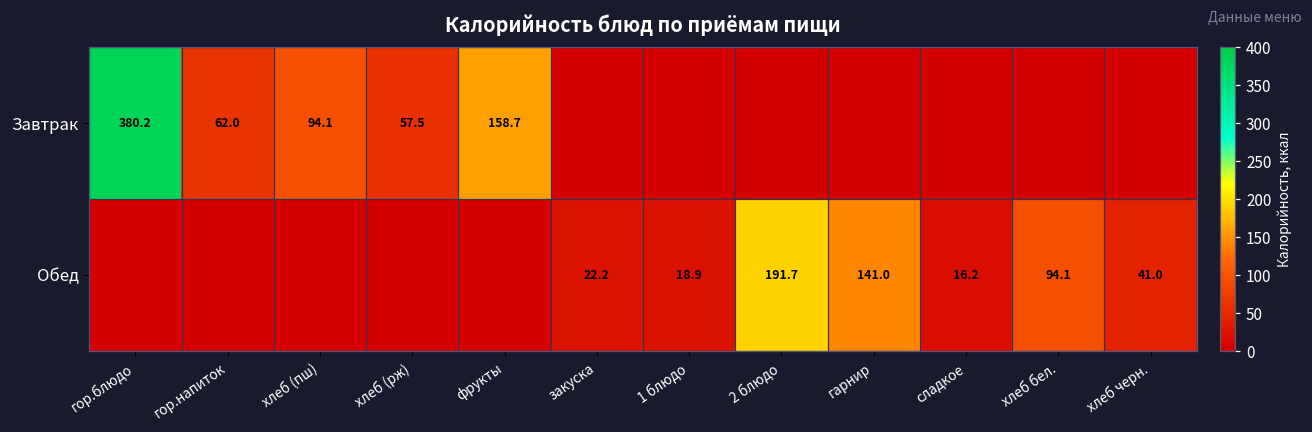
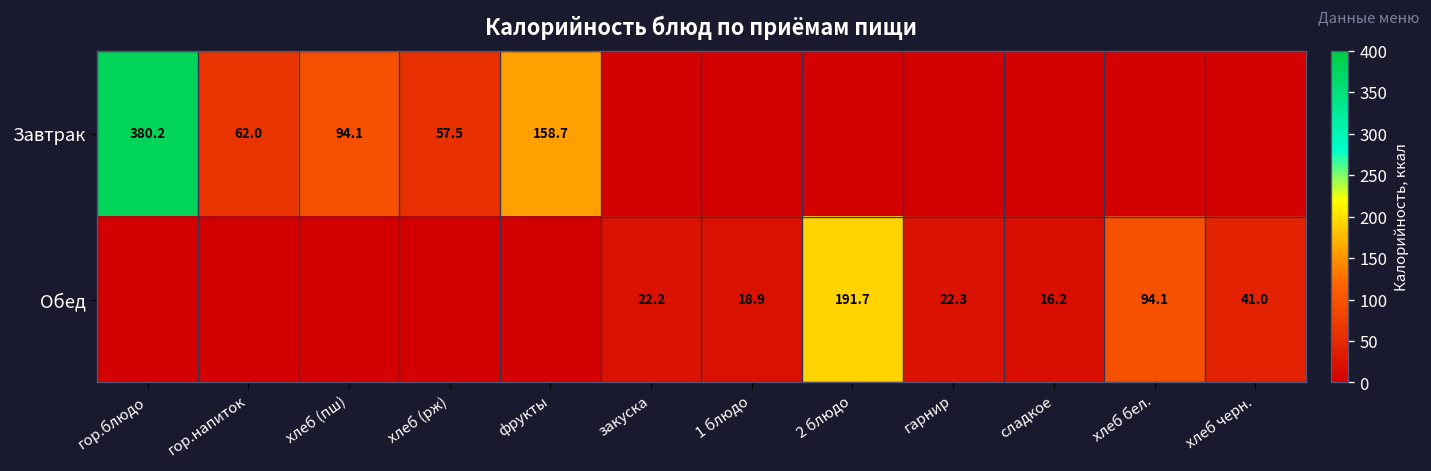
Обед, гарнир: 141.0 -> 22.3
